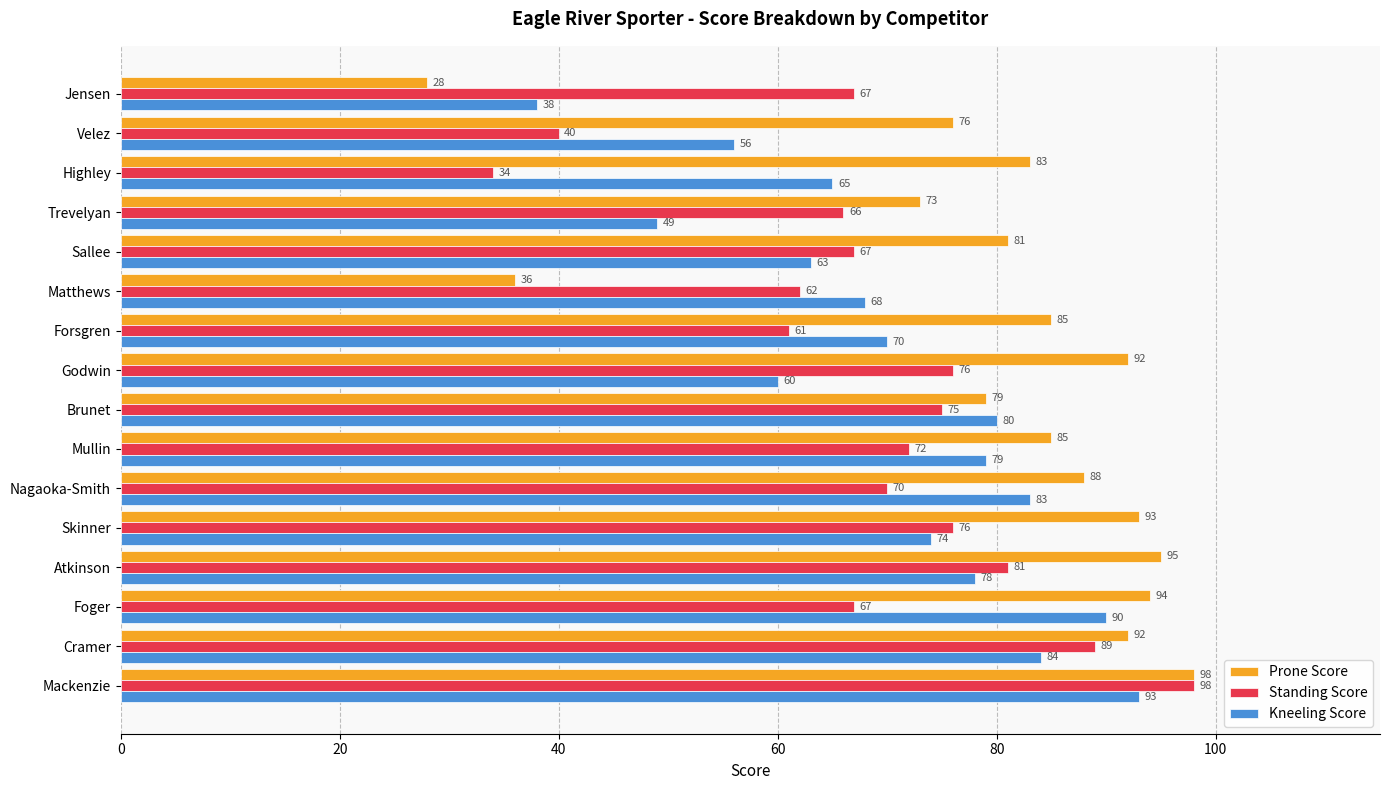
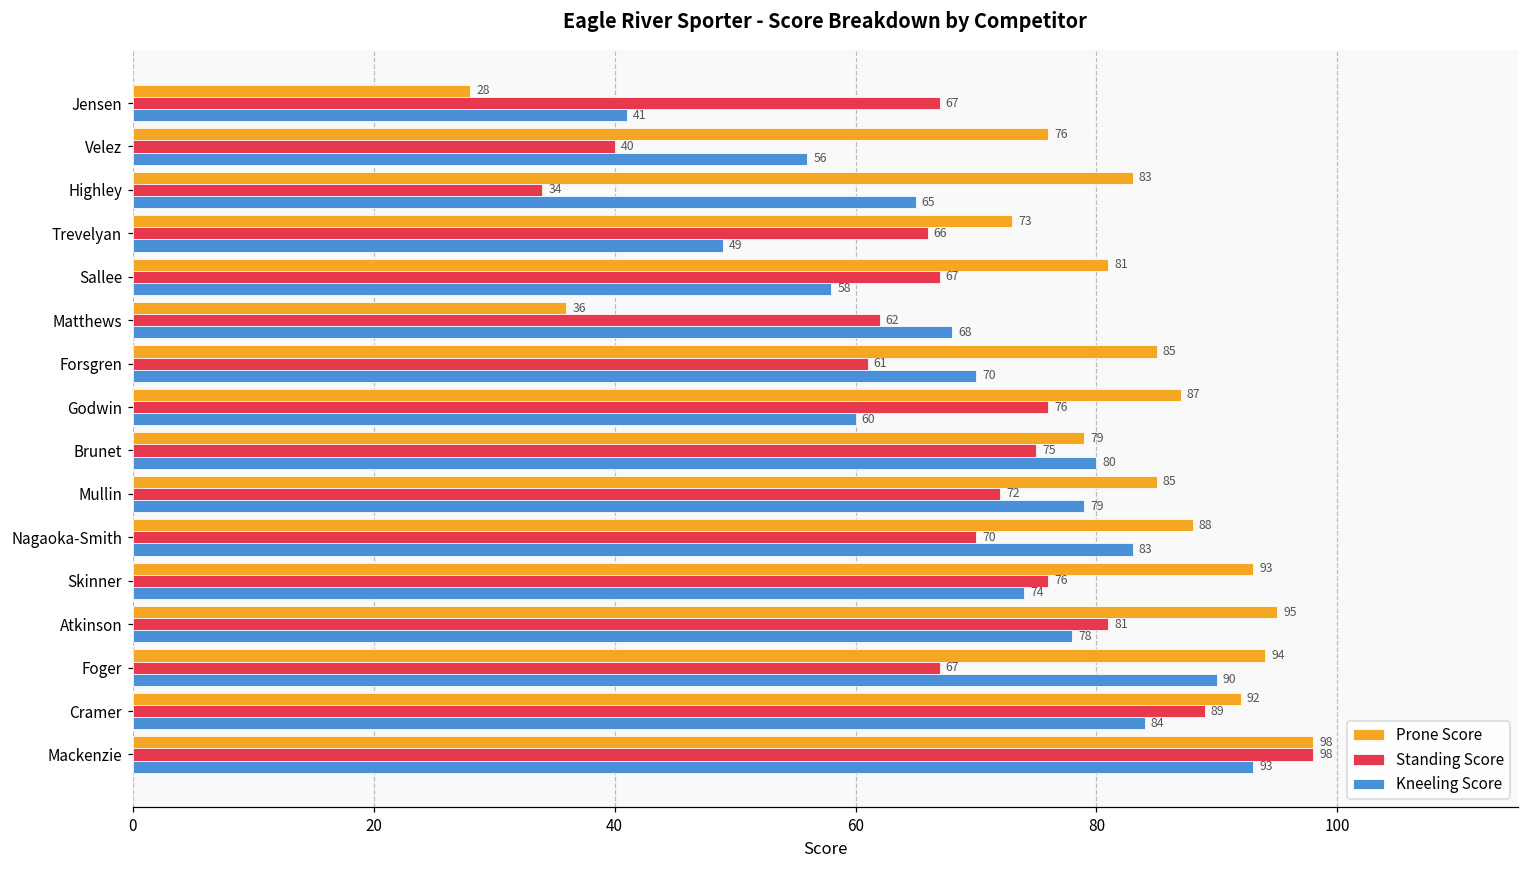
Kneeling Score, Jensen: 38 -> 41
Kneeling Score, Sallee: 63 -> 58
Prone Score, Godwin: 92 -> 87
